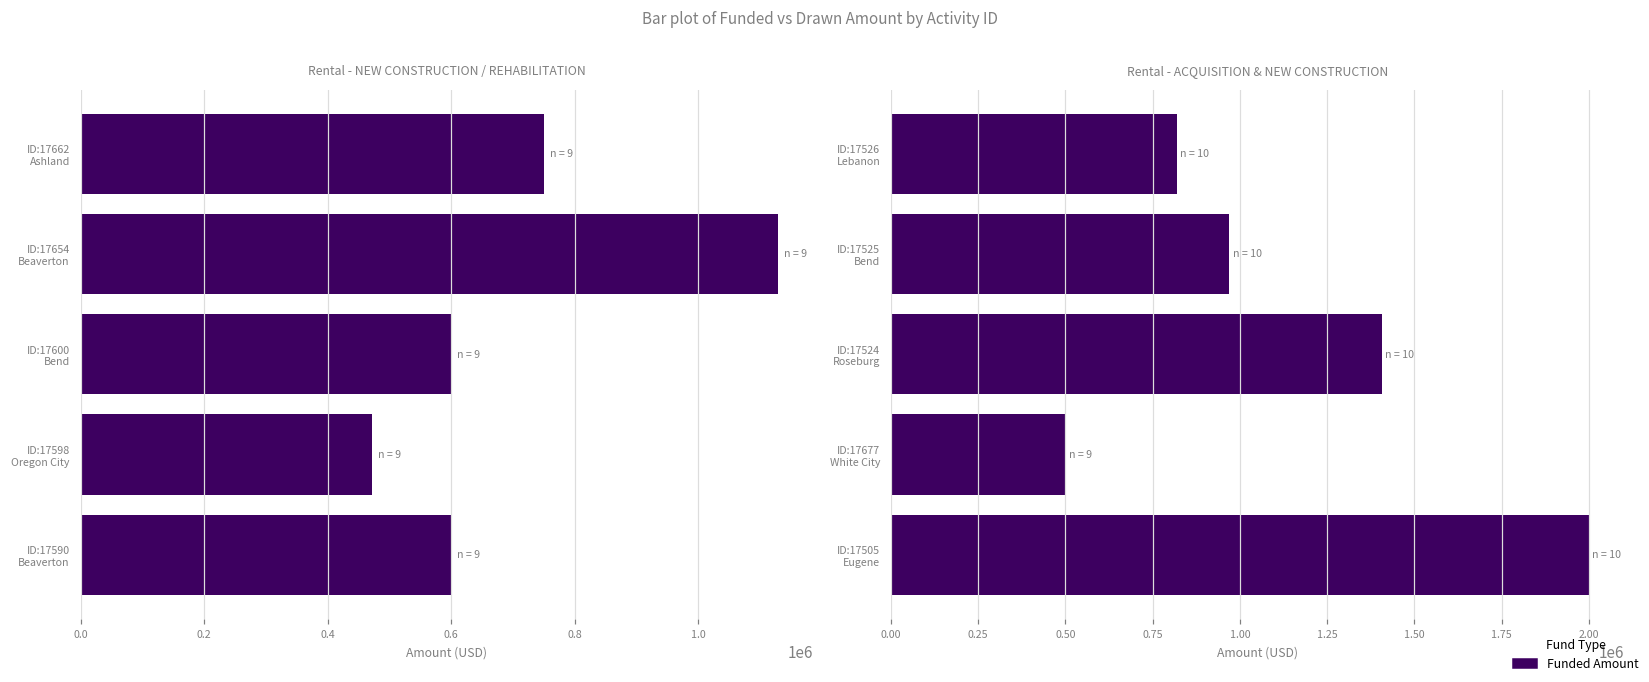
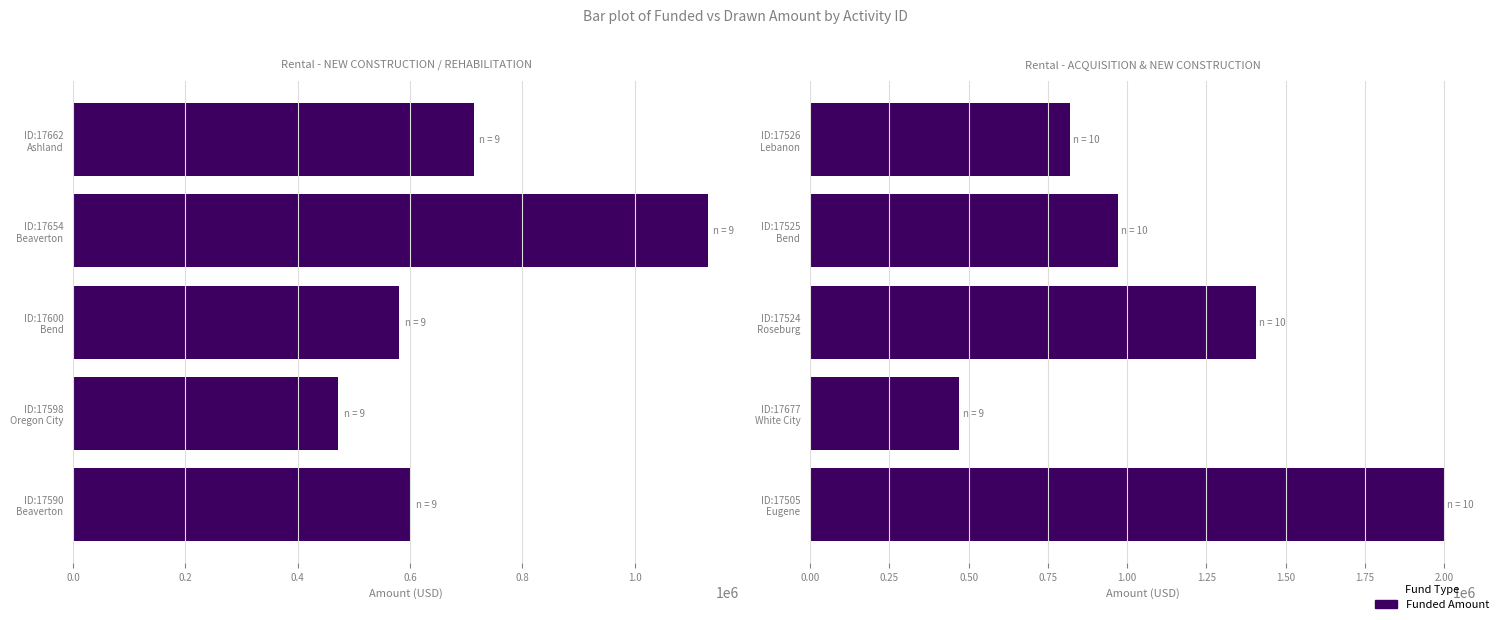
Rental - NEW CONSTRUCTION / REHABILITATION, ID:17662 Ashland: 750000 -> 710000
Rental - NEW CONSTRUCTION / REHABILITATION, ID:17600 Bend: 600000 -> 580000
Rental - ACQUISITION & NEW CONSTRUCTION, ID:17677 White City: 500000 -> 470000
